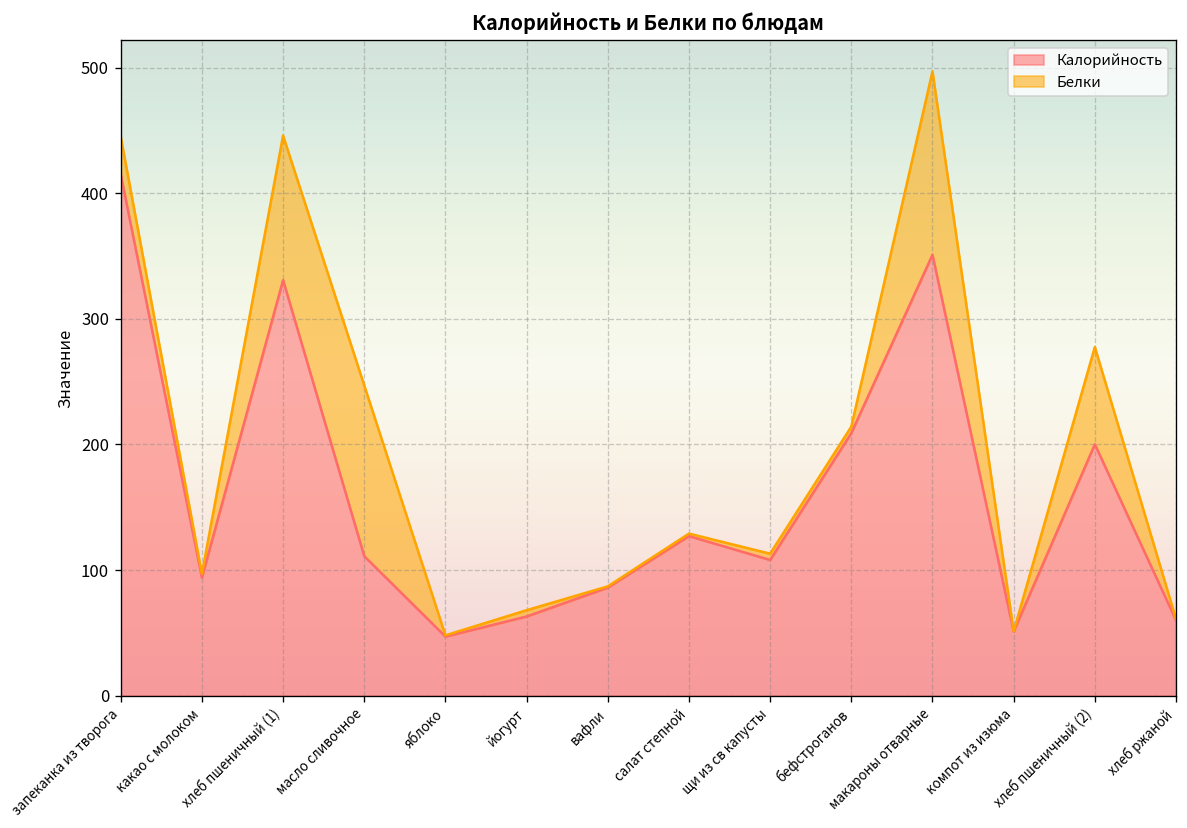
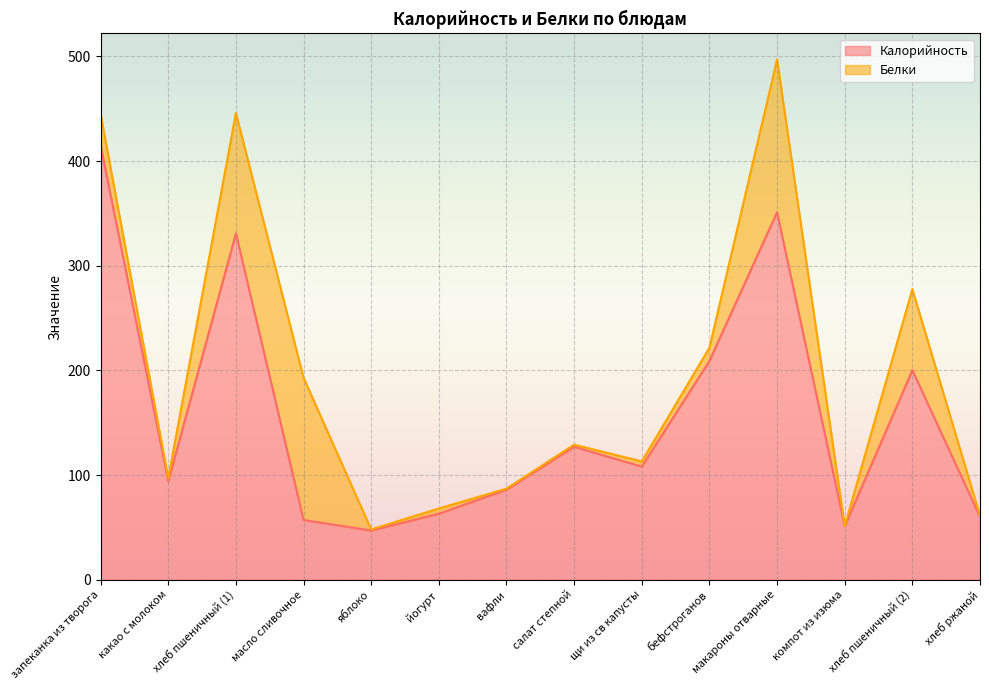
Калорийность, масло сливочное: 111 -> 57
Белки, бефстроганов: 5 -> 13
